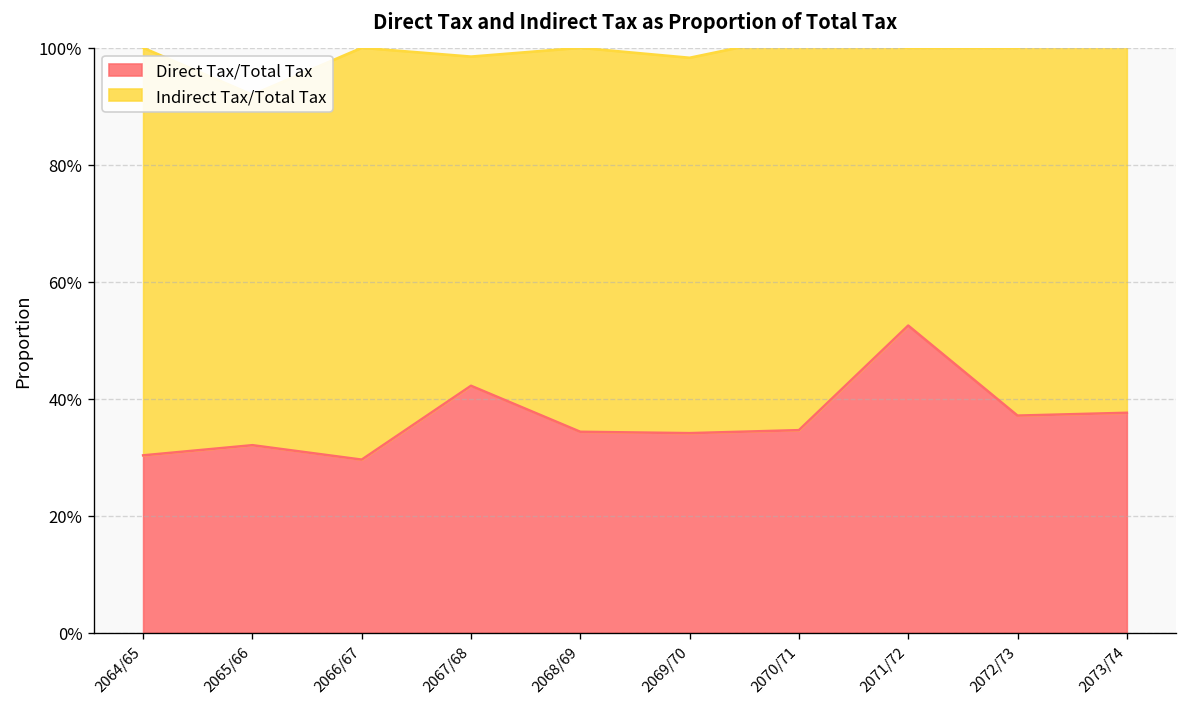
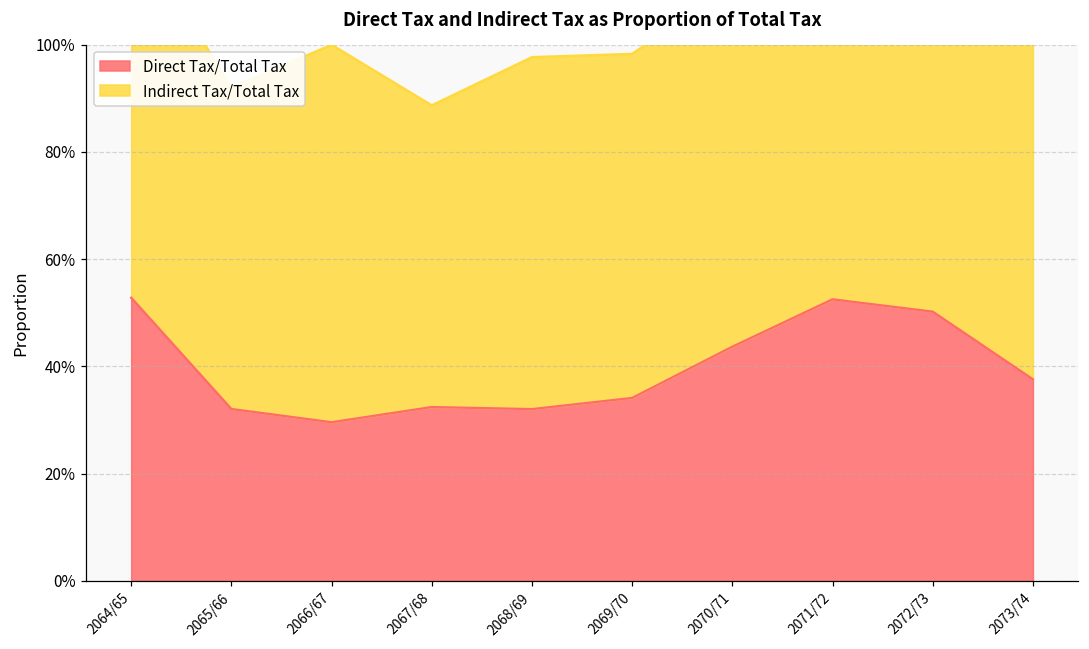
Direct Tax/Total Tax, 2064/65: 30% -> 53%
Direct Tax/Total Tax, 2067/68: 42% -> 32%
Direct Tax/Total Tax, 2068/69: 34% -> 32%
Direct Tax/Total Tax, 2070/71: 35% -> 44%
Direct Tax/Total Tax, 2072/73: 37% -> 50%
